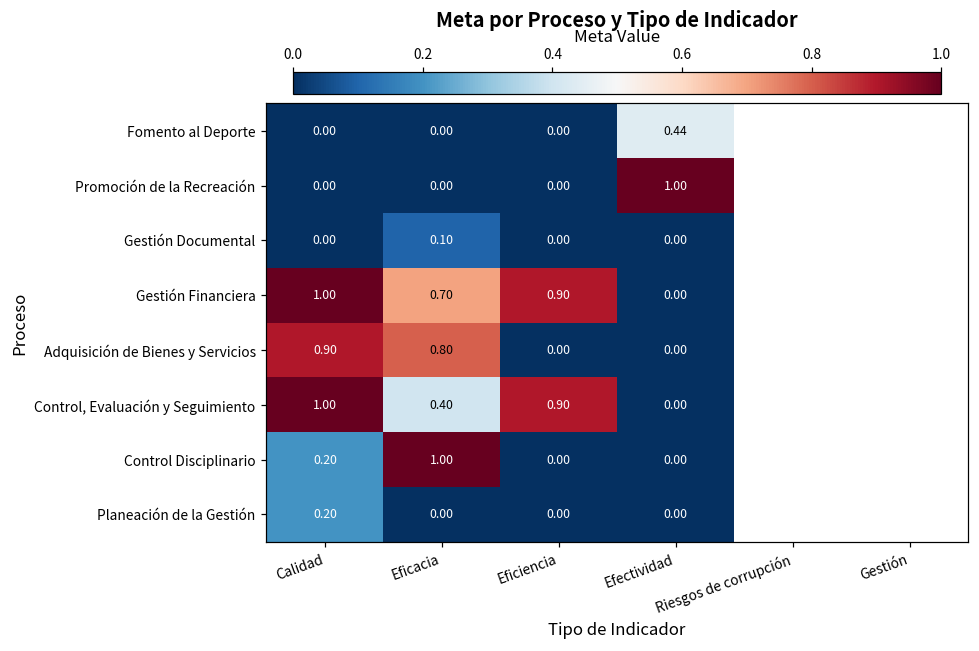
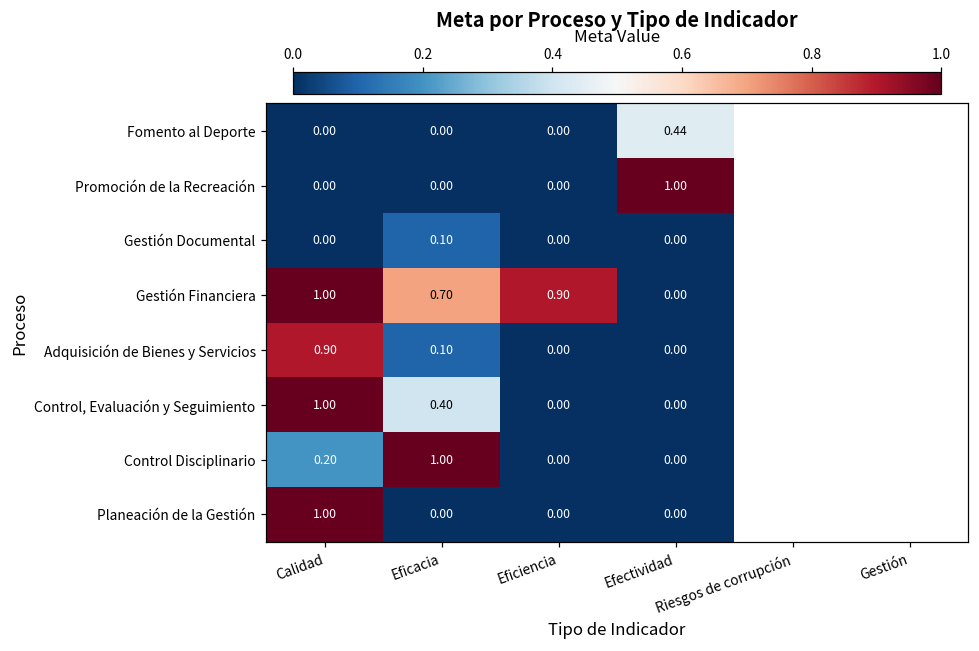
Adquisición de Bienes y Servicios, Eficacia: 0.80 -> 0.10
Control, Evaluación y Seguimiento, Eficiencia: 0.90 -> 0.00
Planeación de la Gestión, Calidad: 0.20 -> 1.00
